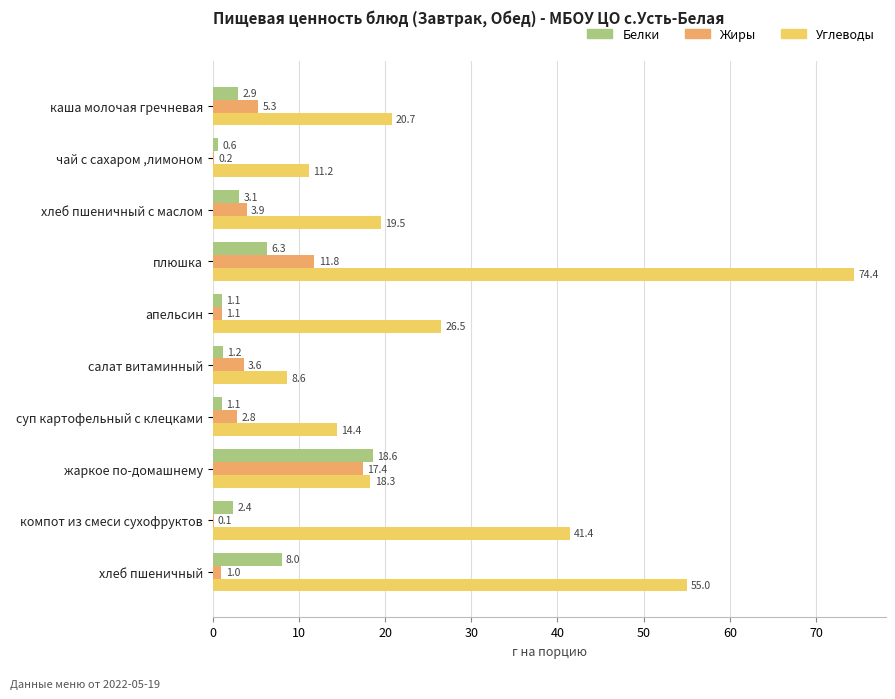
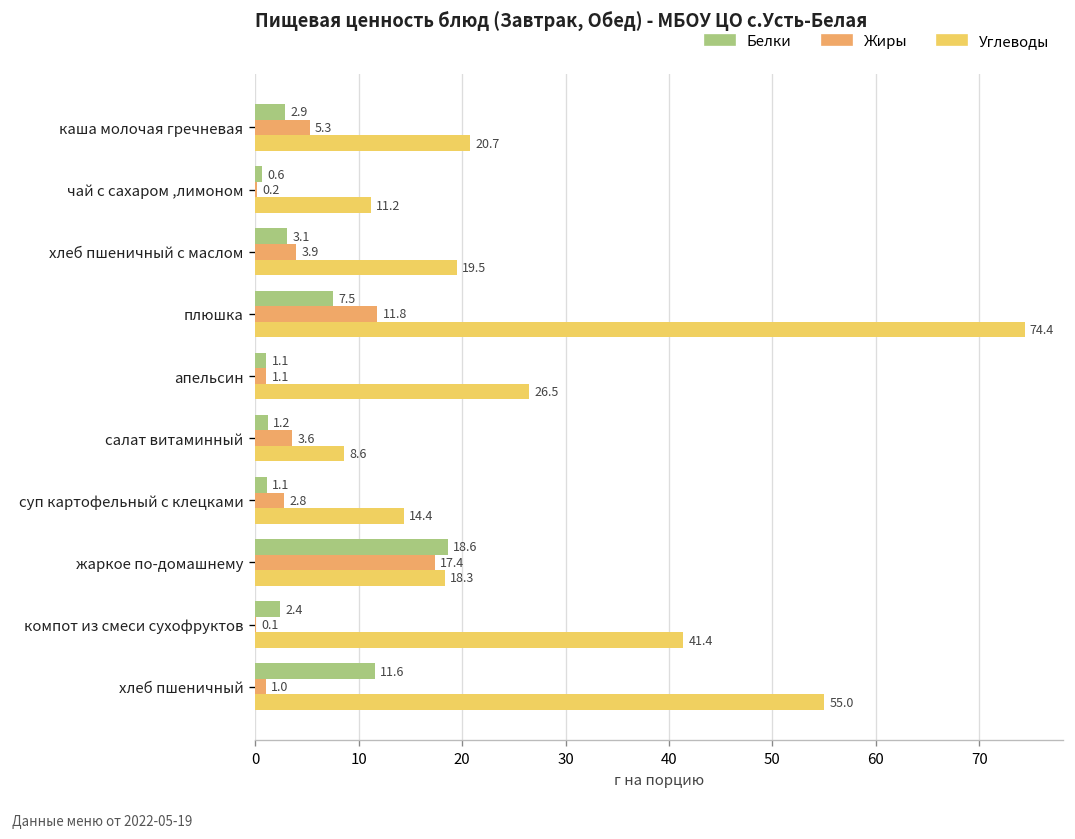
Белки, плюшка: 6.3 -> 7.5
Белки, хлеб пшеничный: 8.0 -> 11.6
